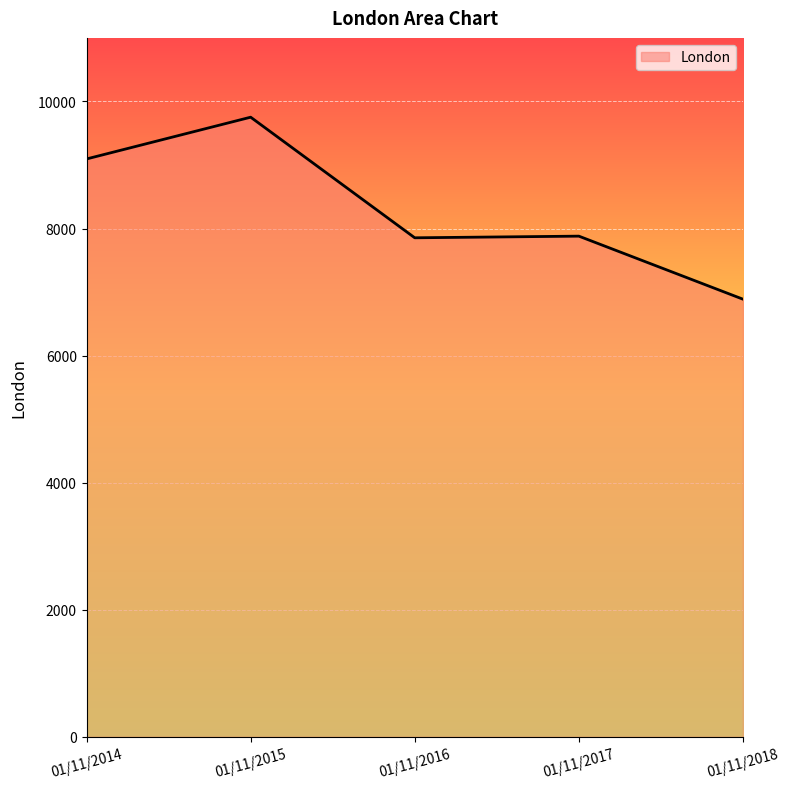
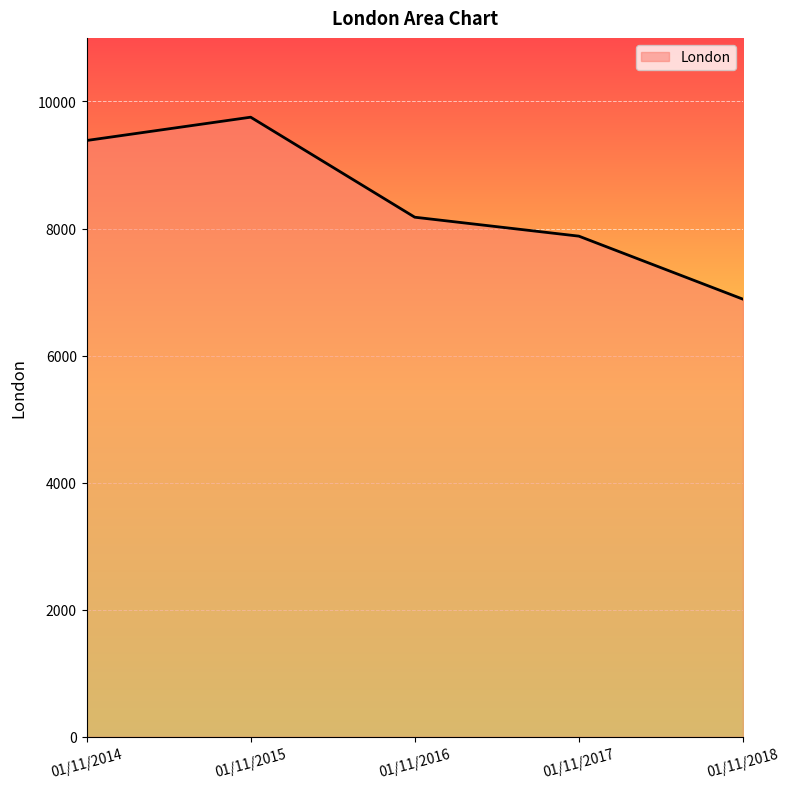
01/11/2014: 9100 -> 9400
01/11/2016: 7900 -> 8200
